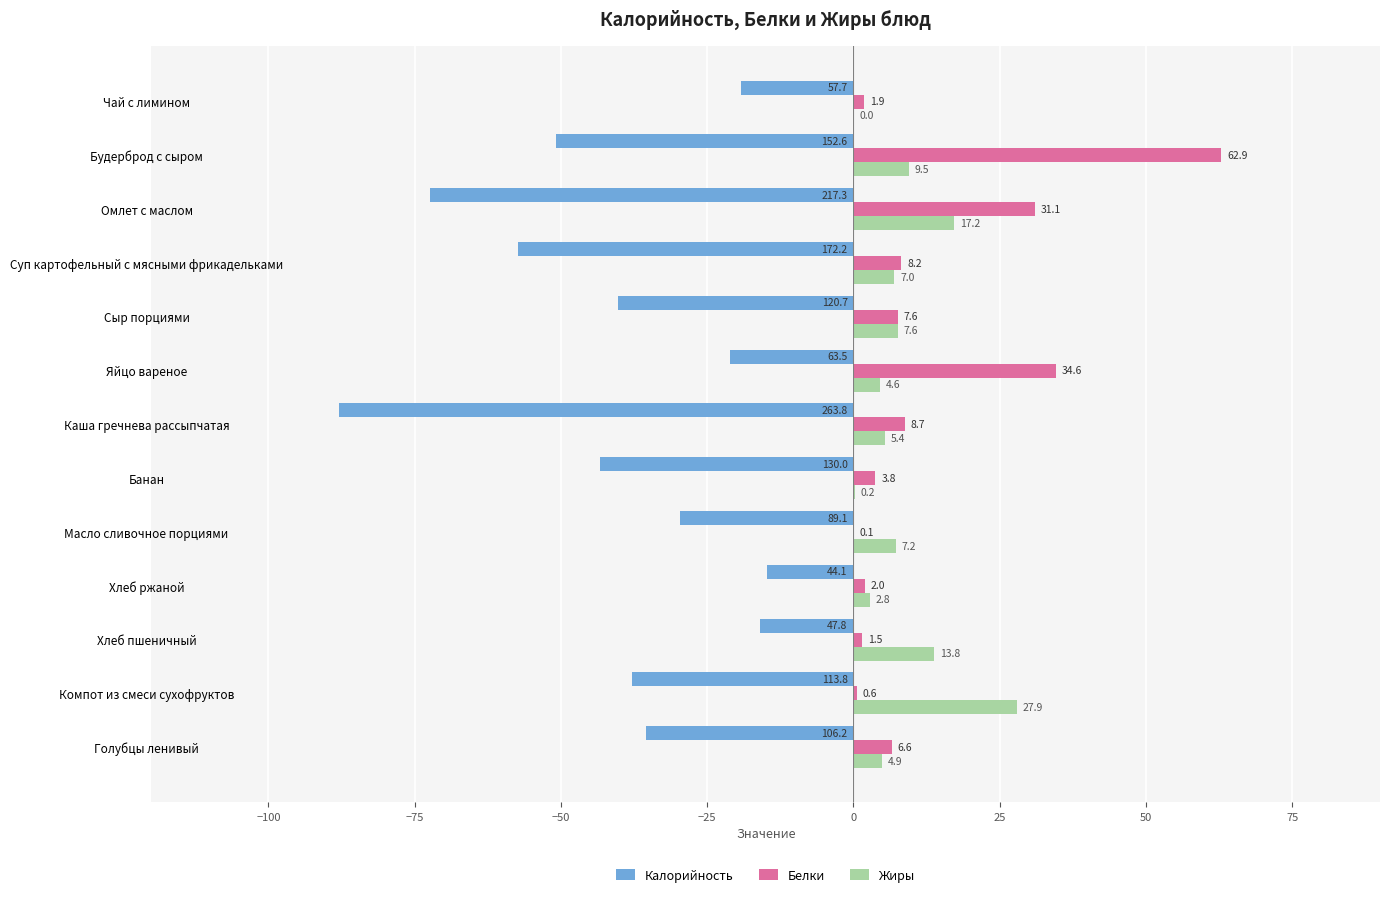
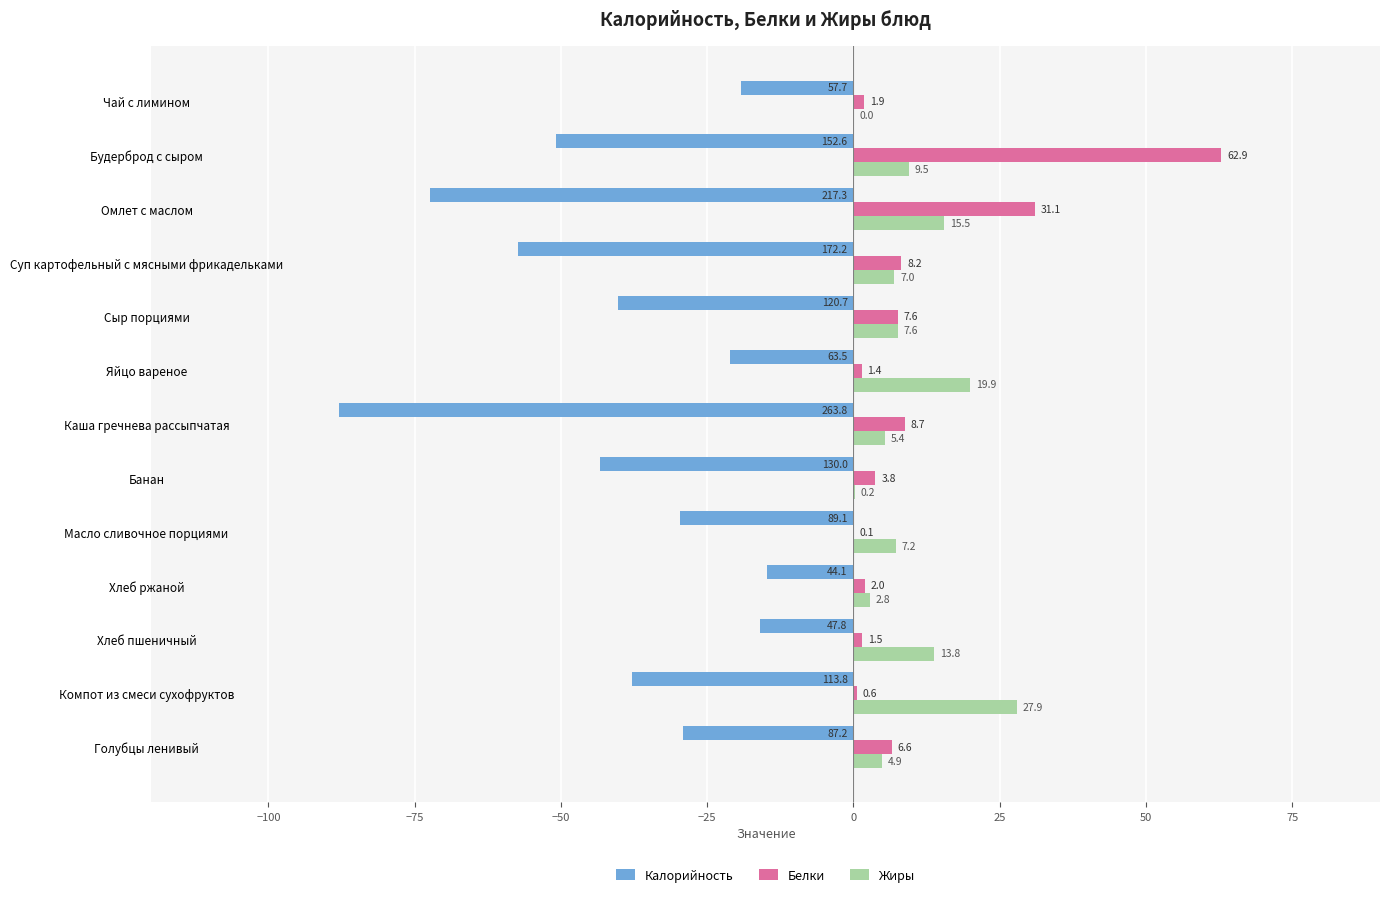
Жиры, Омлет с маслом: 17.2 -> 15.5
Белки, Яйцо вареное: 34.6 -> 1.4
Жиры, Яйцо вареное: 4.6 -> 19.9
Калорийность, Голубцы ленивый: 106.2 -> 87.2
